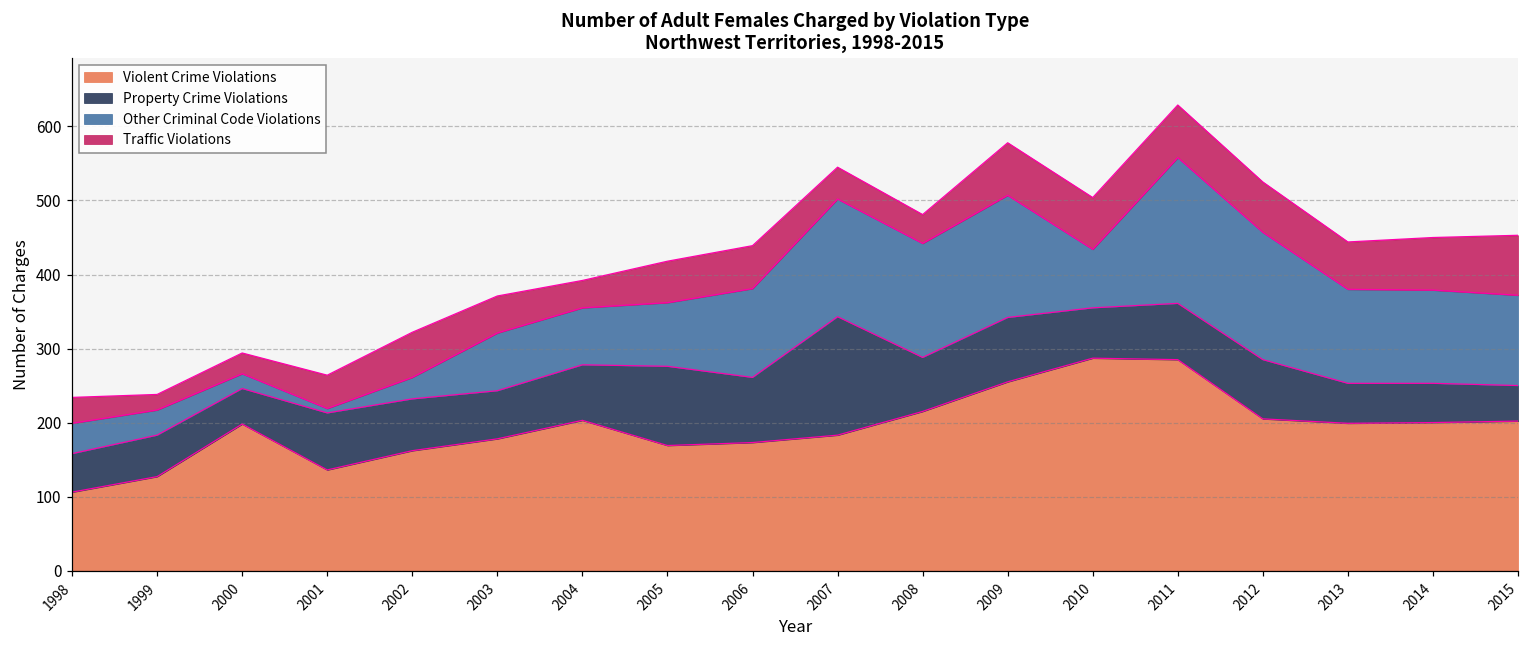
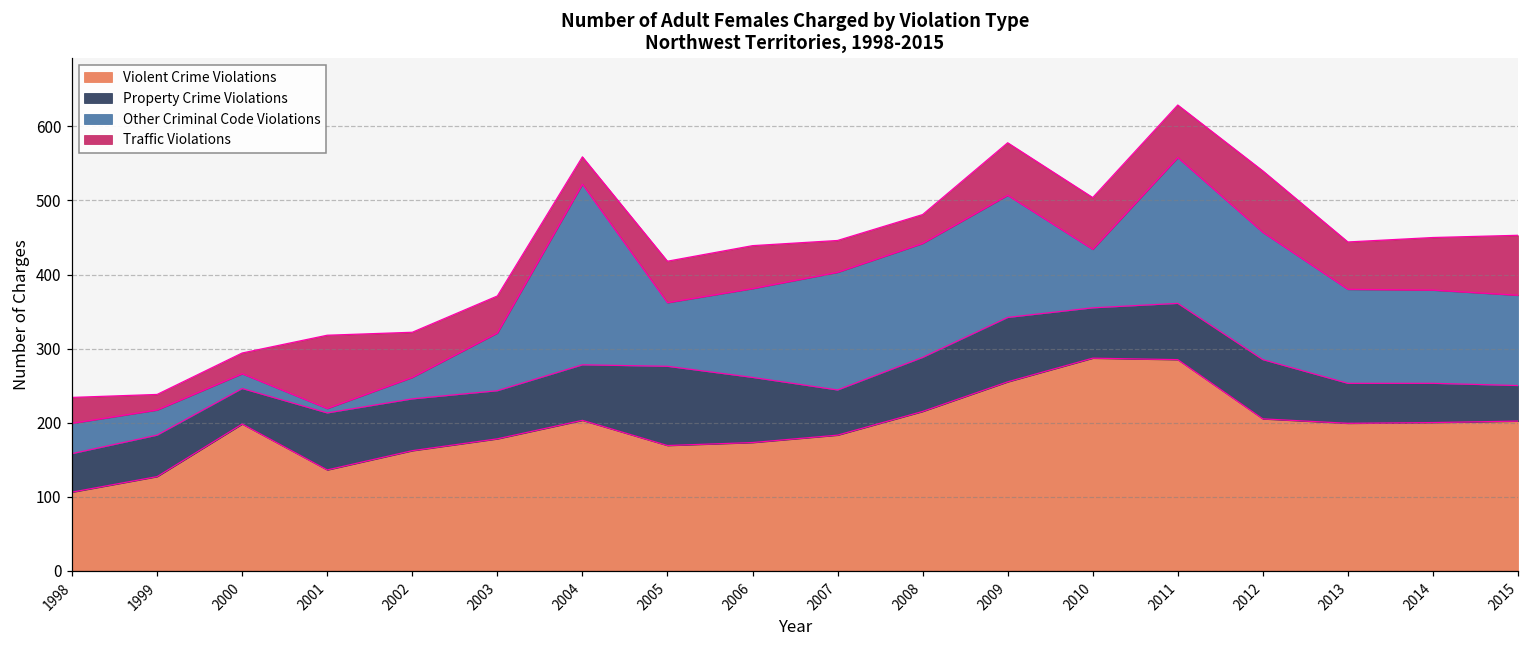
Traffic Violations, 2001: 50 -> 100
Other Criminal Code Violations, 2004: 80 -> 240
Property Crime Violations, 2007: 160 -> 60
Traffic Violations, 2012: 70 -> 80
